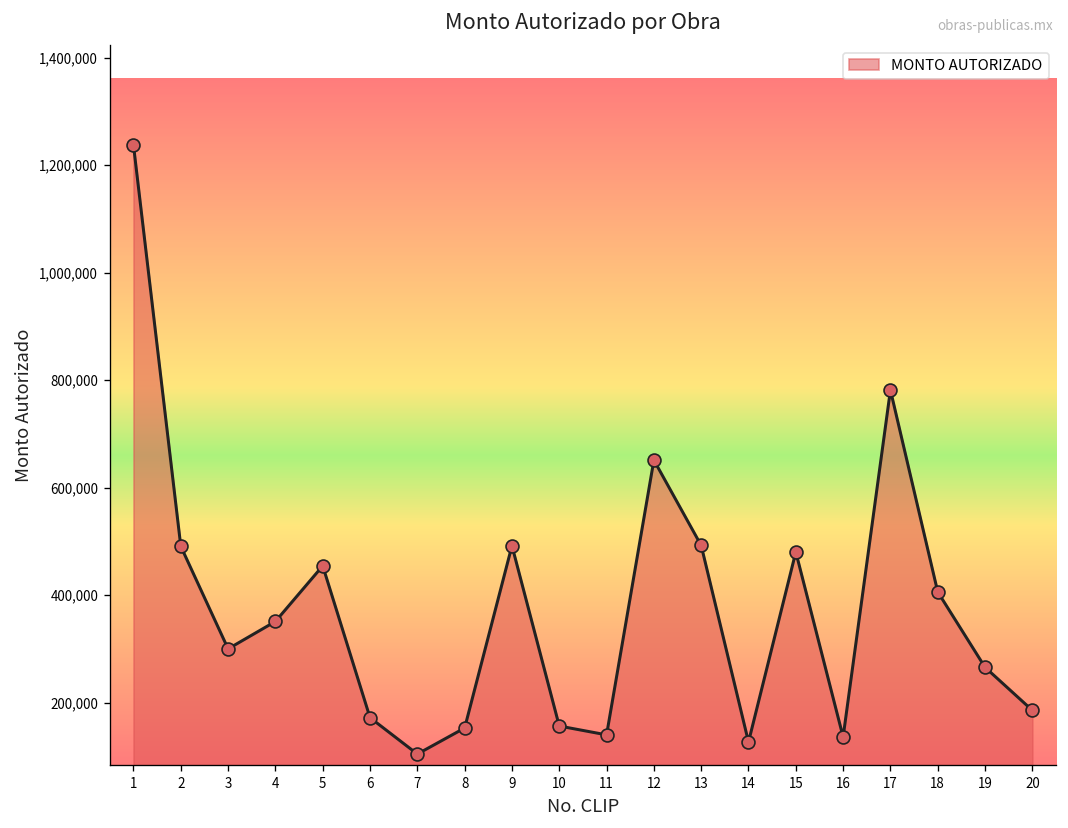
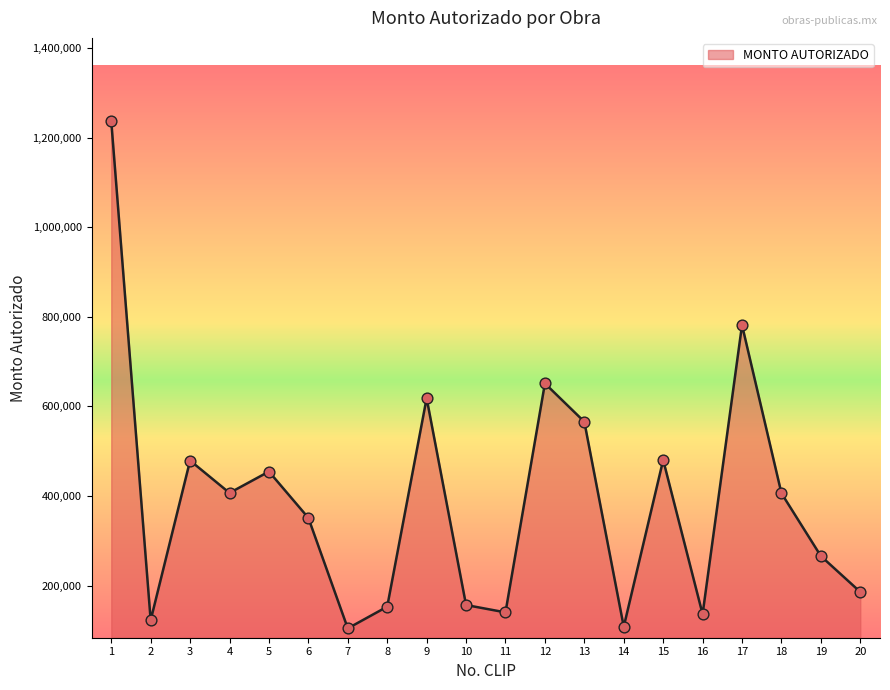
2: 490,000 -> 120,000
3: 300,000 -> 480,000
4: 350,000 -> 410,000
6: 170,000 -> 350,000
9: 490,000 -> 620,000
13: 490,000 -> 570,000
14: 130,000 -> 110,000
